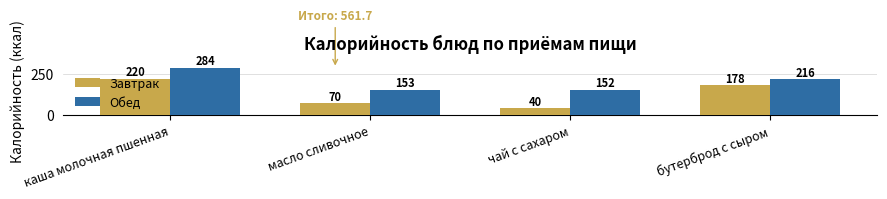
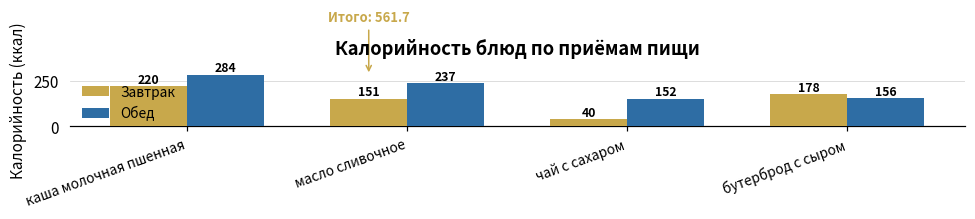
Завтрак, масло сливочное: 70 -> 151
Обед, масло сливочное: 153 -> 237
Обед, бутерброд с сыром: 216 -> 156
